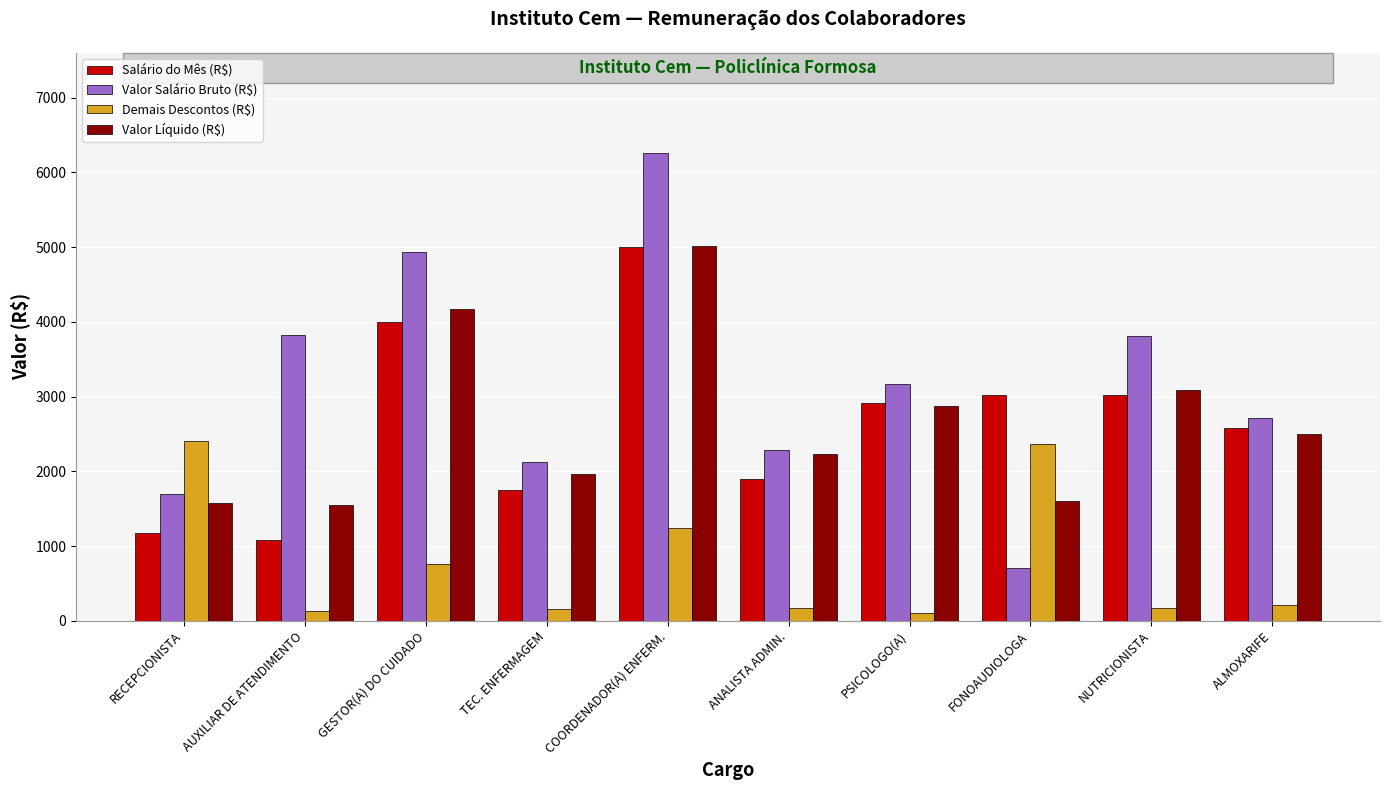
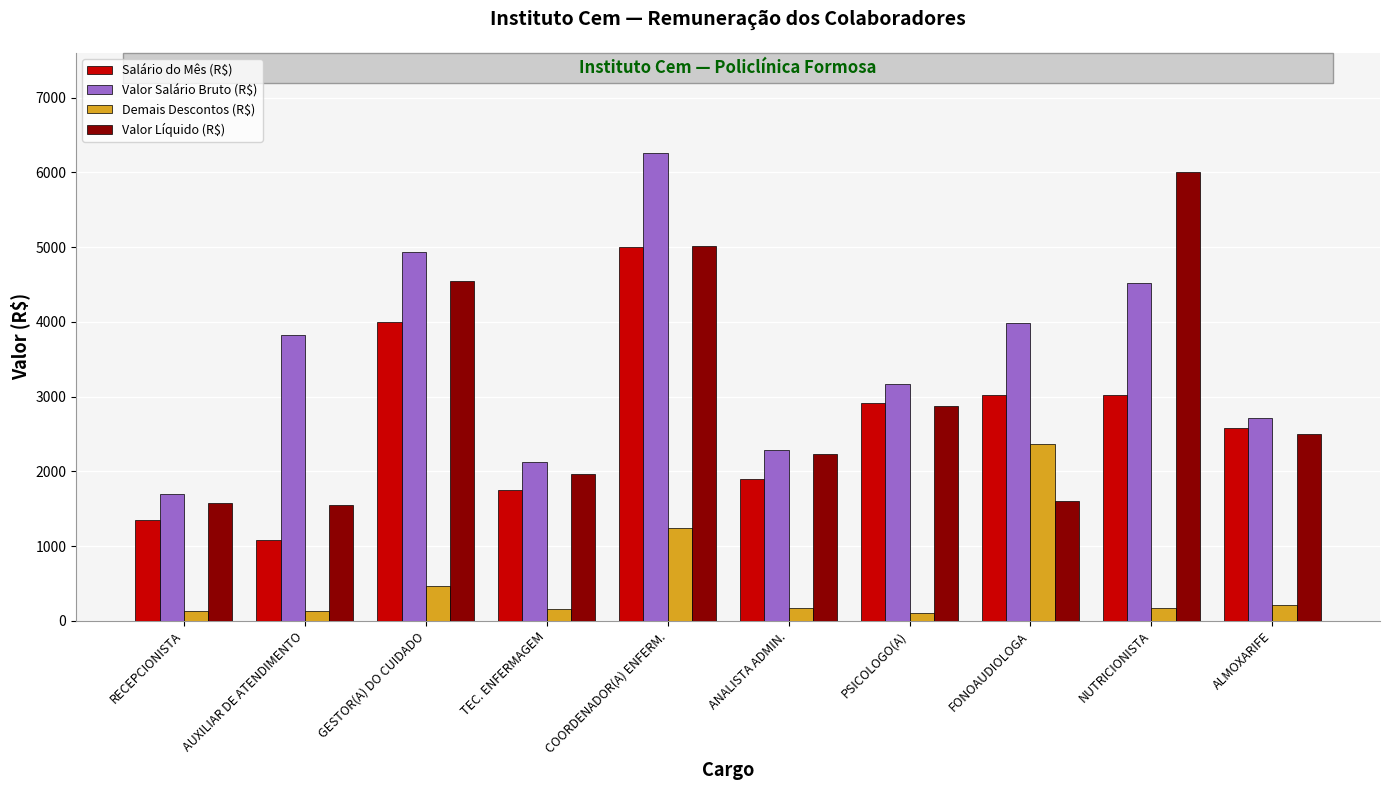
Salário do Mês (R$), RECEPCIONISTA: 1200 -> 1300
Demais Descontos (R$), RECEPCIONISTA: 2400 -> 100
Demais Descontos (R$), GESTOR(A) DO CUIDADO: 800 -> 500
Valor Líquido (R$), GESTOR(A) DO CUIDADO: 4200 -> 4500
Valor Salário Bruto (R$), FONOAUDIOLOGA: 700 -> 4000
Valor Salário Bruto (R$), NUTRICIONISTA: 3800 -> 4500
Valor Líquido (R$), NUTRICIONISTA: 3100 -> 6000
